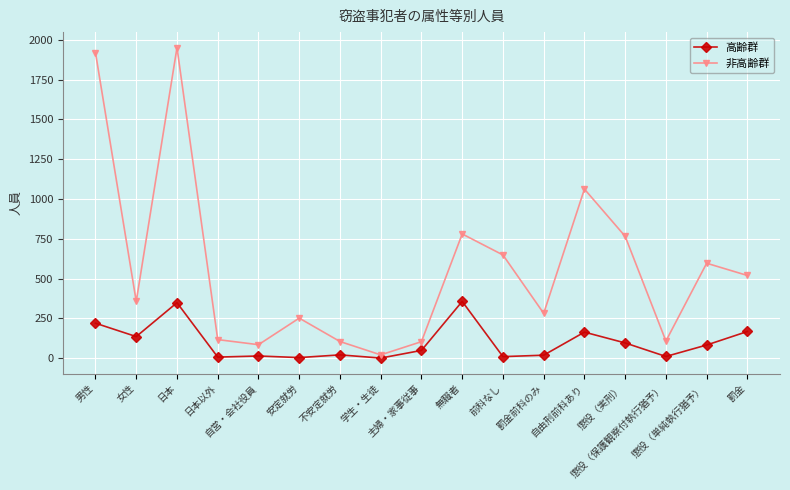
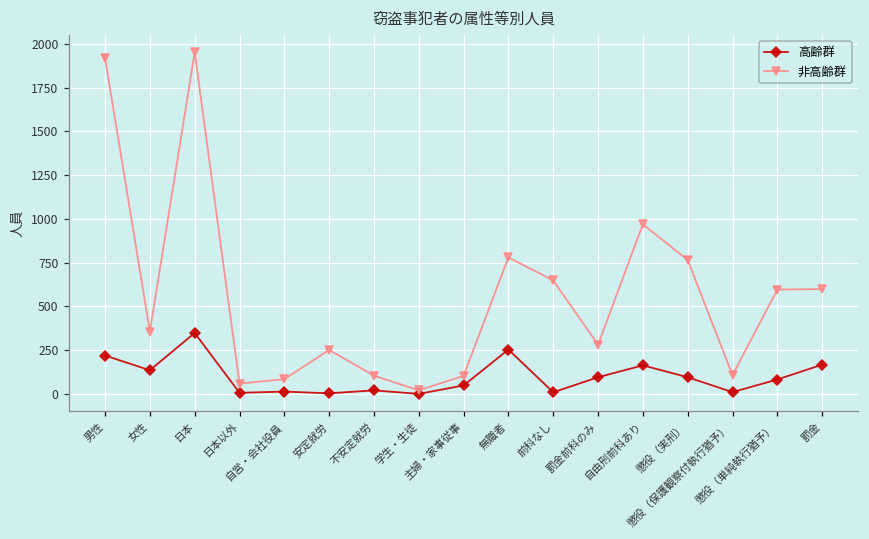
非高齢群, 日本以外: 120 -> 60
高齢群, 無職者: 360 -> 250
高齢群, 罰金前科のみ: 20 -> 100
非高齢群, 自由刑前科あり: 1060 -> 970
非高齢群, 罰金: 520 -> 600
